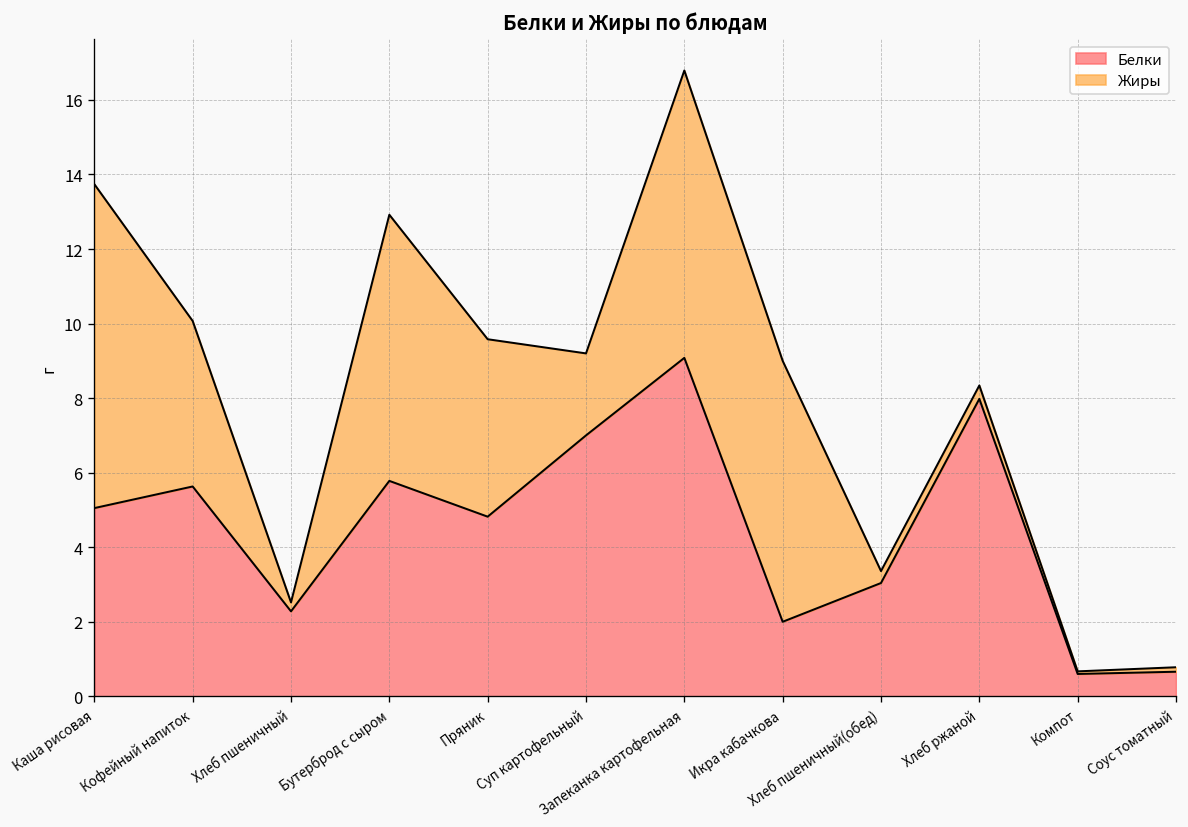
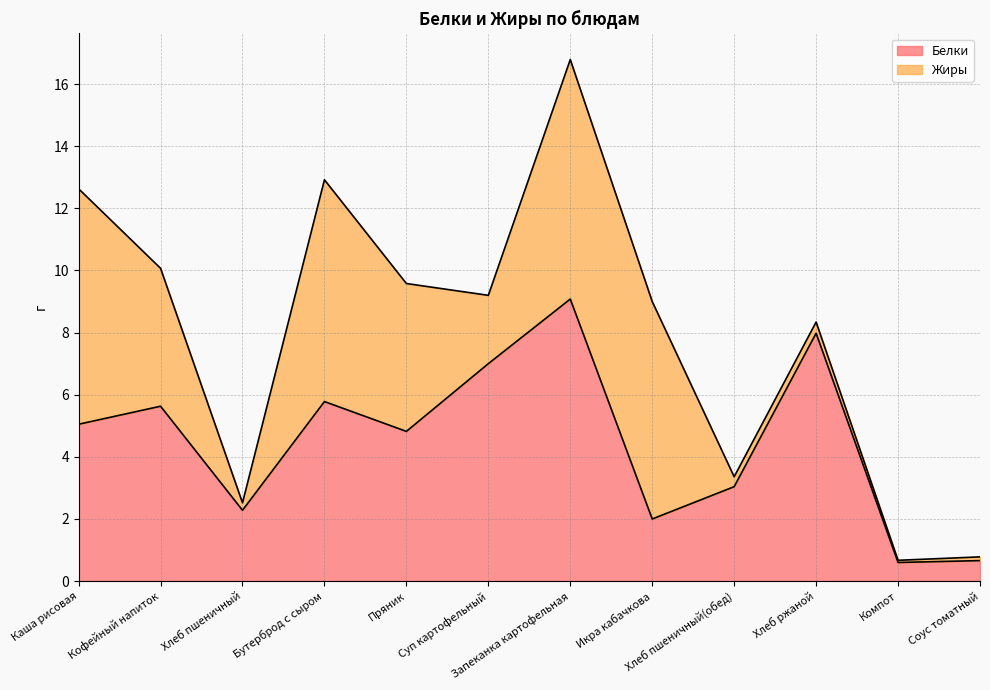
Жиры, Каша рисовая: 8.7 -> 7.6
